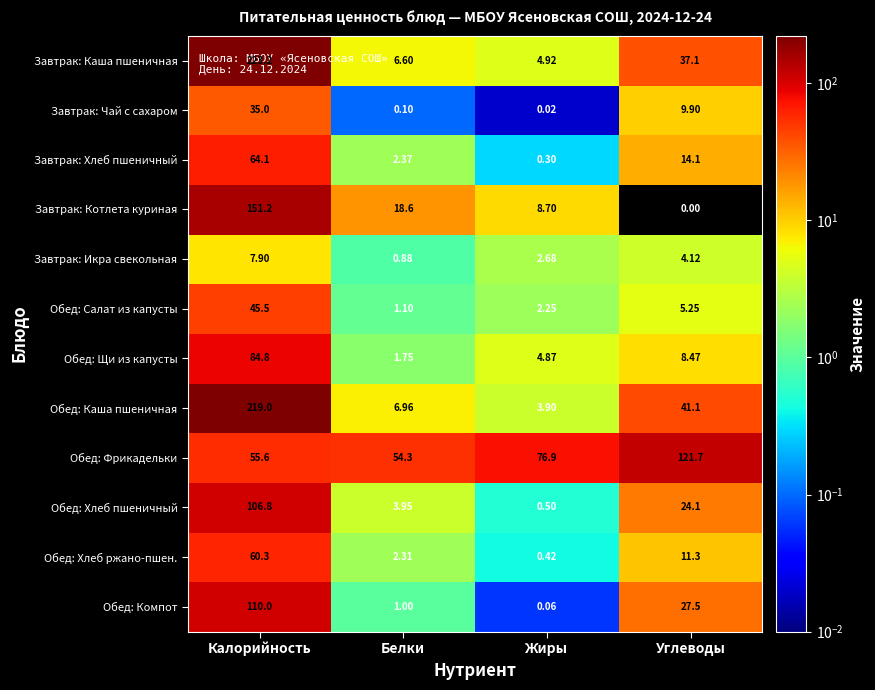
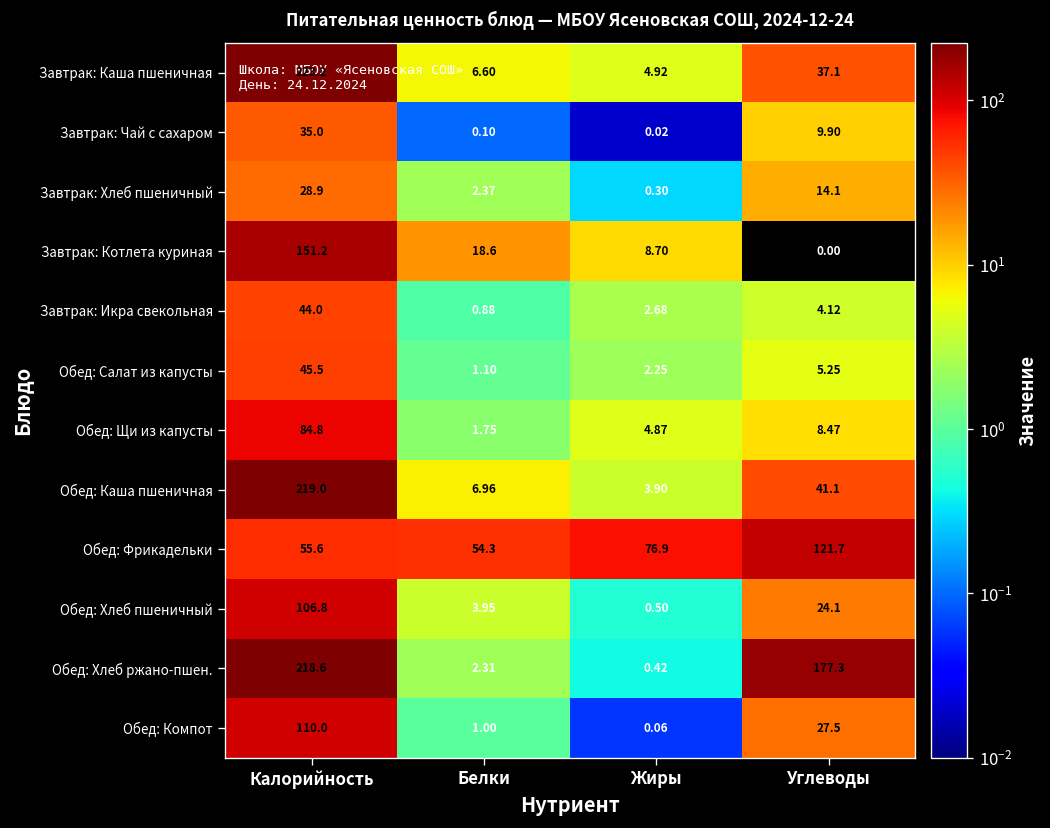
Завтрак: Хлеб пшеничный, Калорийность: 64.1 -> 28.9
Завтрак: Икра свекольная, Калорийность: 7.90 -> 44.0
Обед: Хлеб ржано-пшен., Калорийность: 60.3 -> 218.6
Обед: Хлеб ржано-пшен., Углеводы: 11.3 -> 177.3
